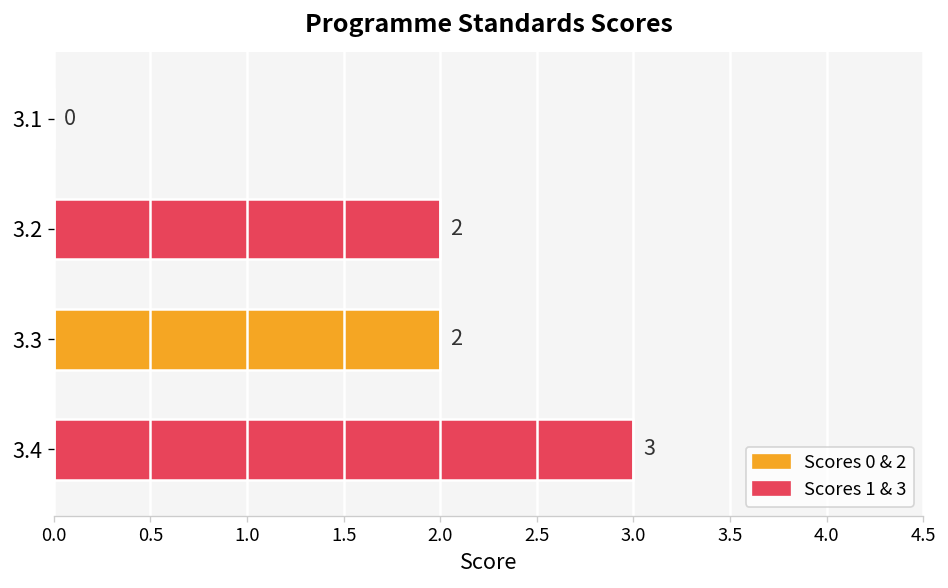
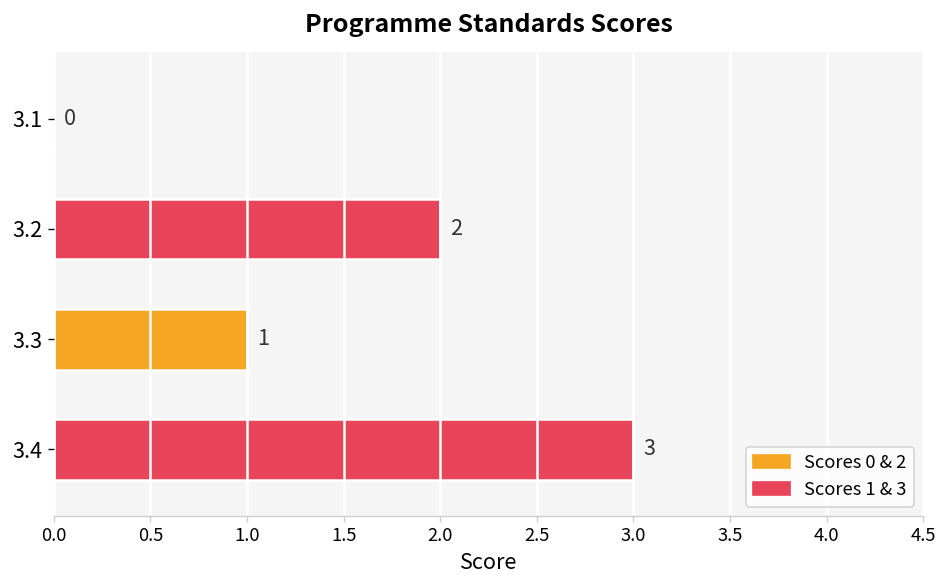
3.3: 2 -> 1
